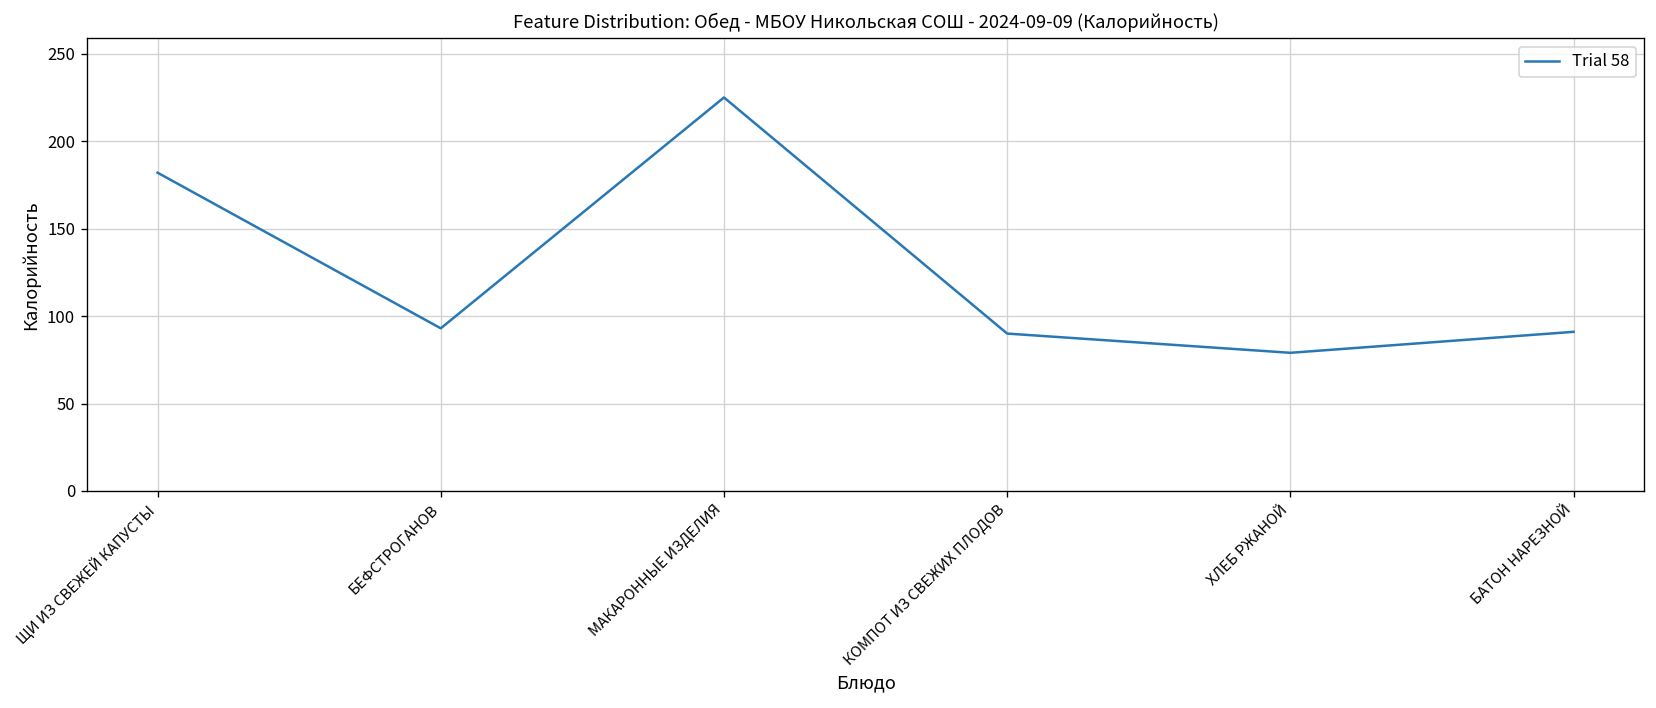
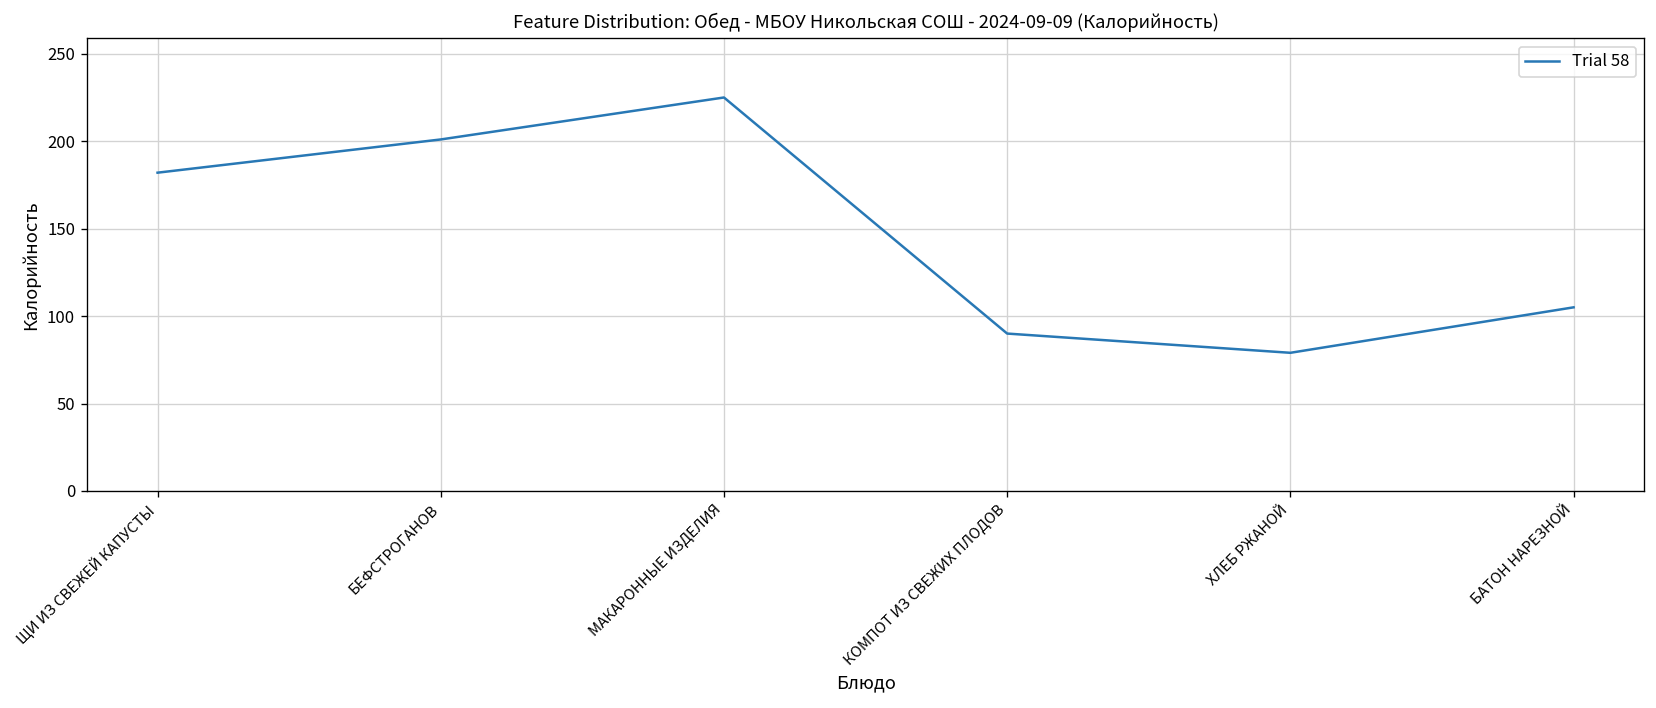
БЕФСТРОГАНОВ: 93 -> 201
БАТОН НАРЕЗНОЙ: 91 -> 105
